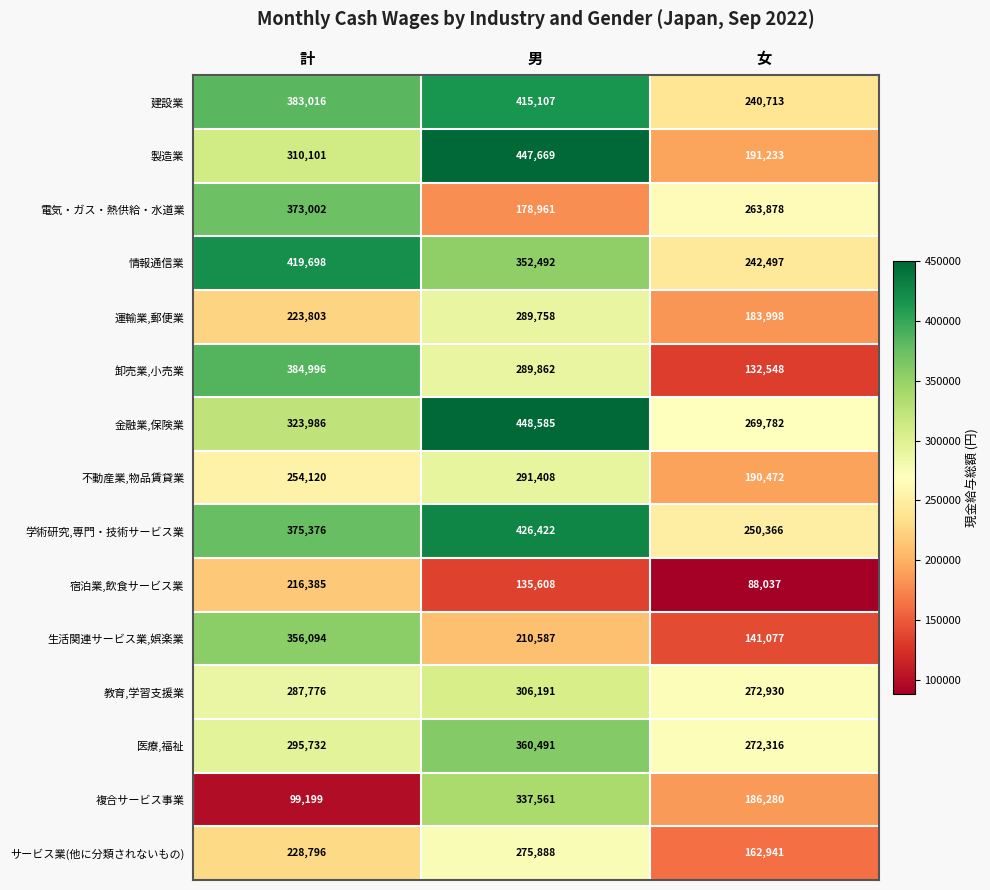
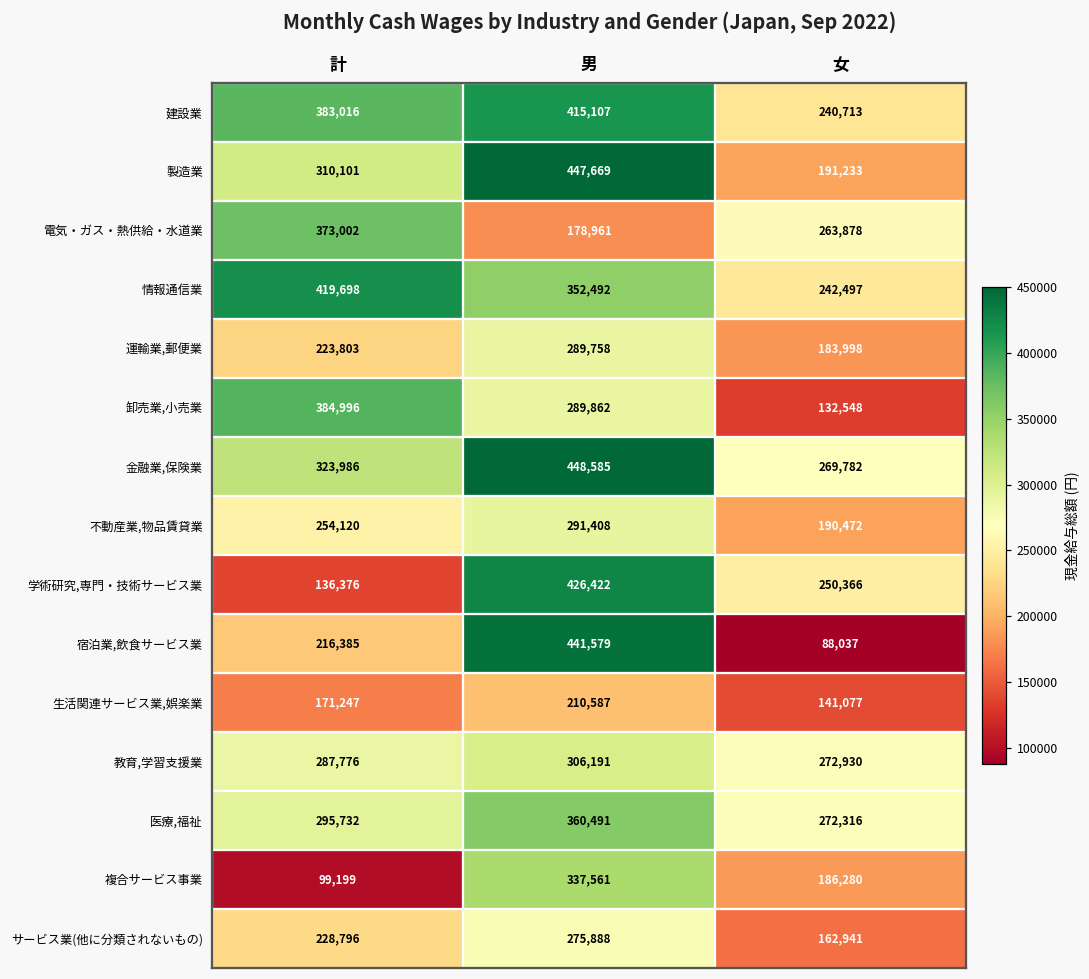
学術研究,専門・技術サービス業, 計: 375,376 -> 136,376
宿泊業,飲食サービス業, 男: 135,608 -> 441,579
生活関連サービス業,娯楽業, 計: 356,094 -> 171,247
